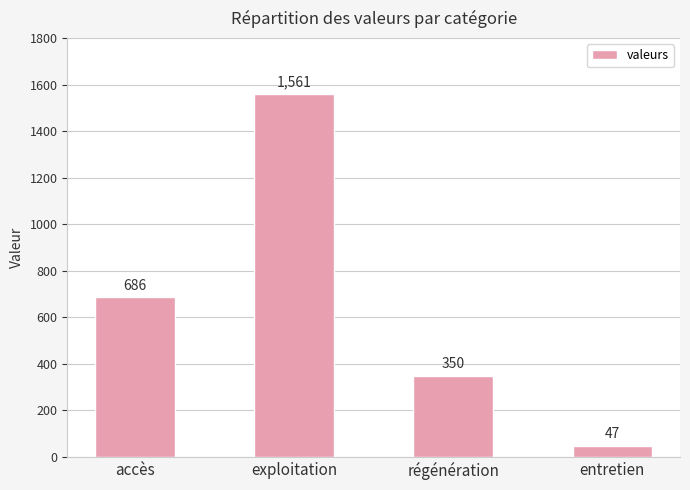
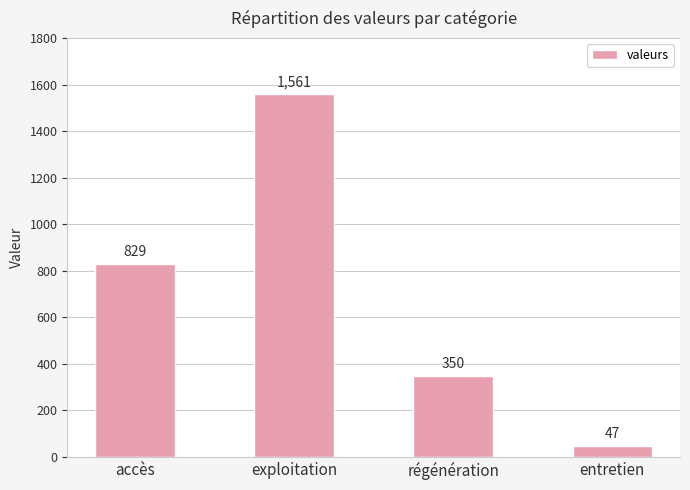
accès: 686 -> 829
